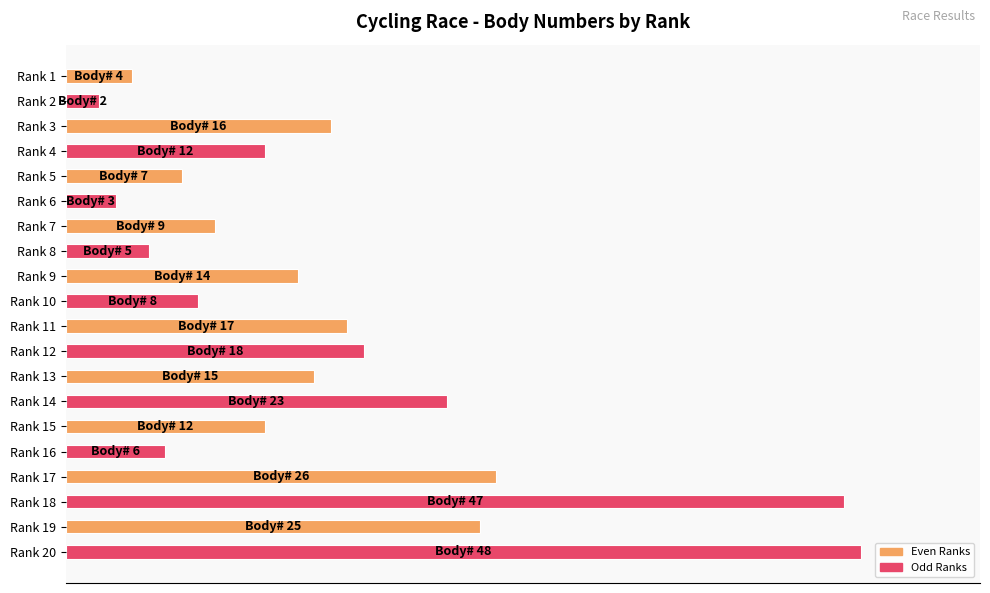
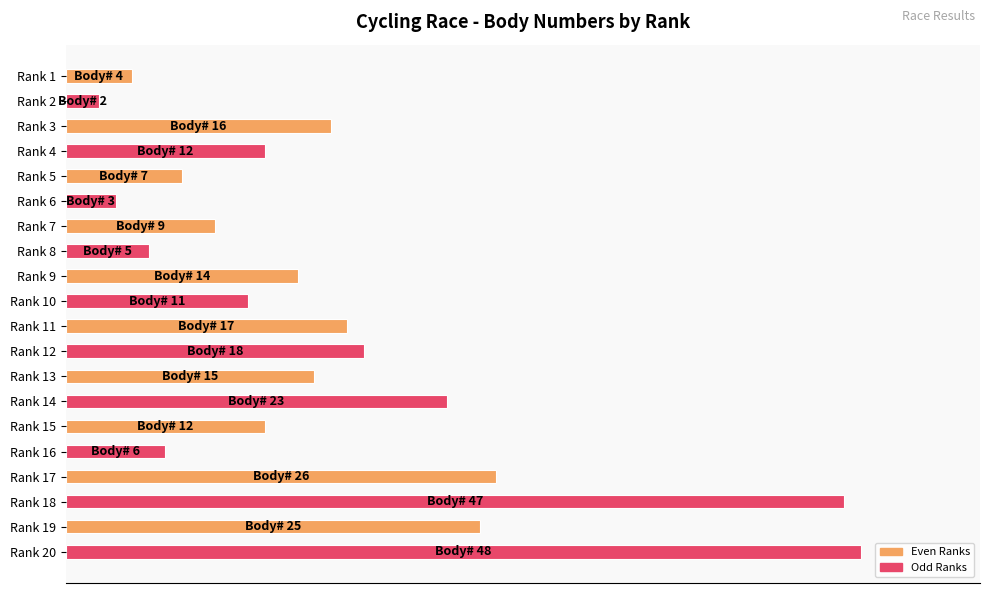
Rank 10: 8 -> 11
